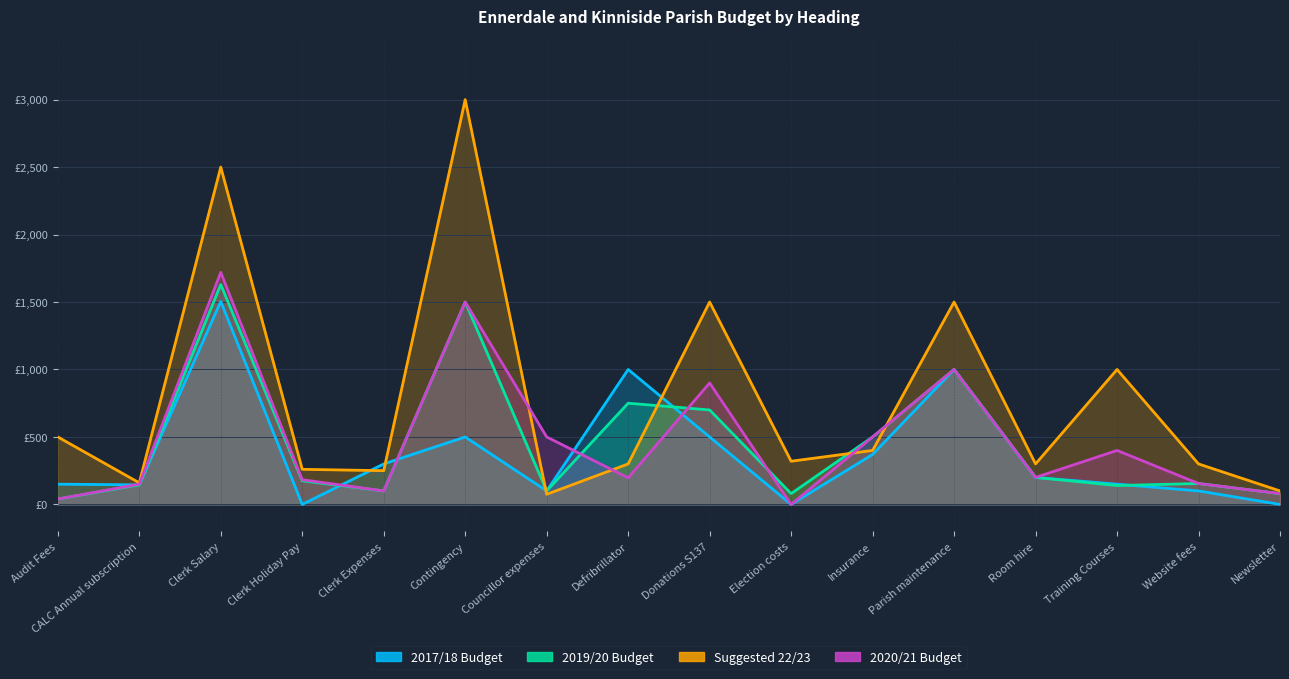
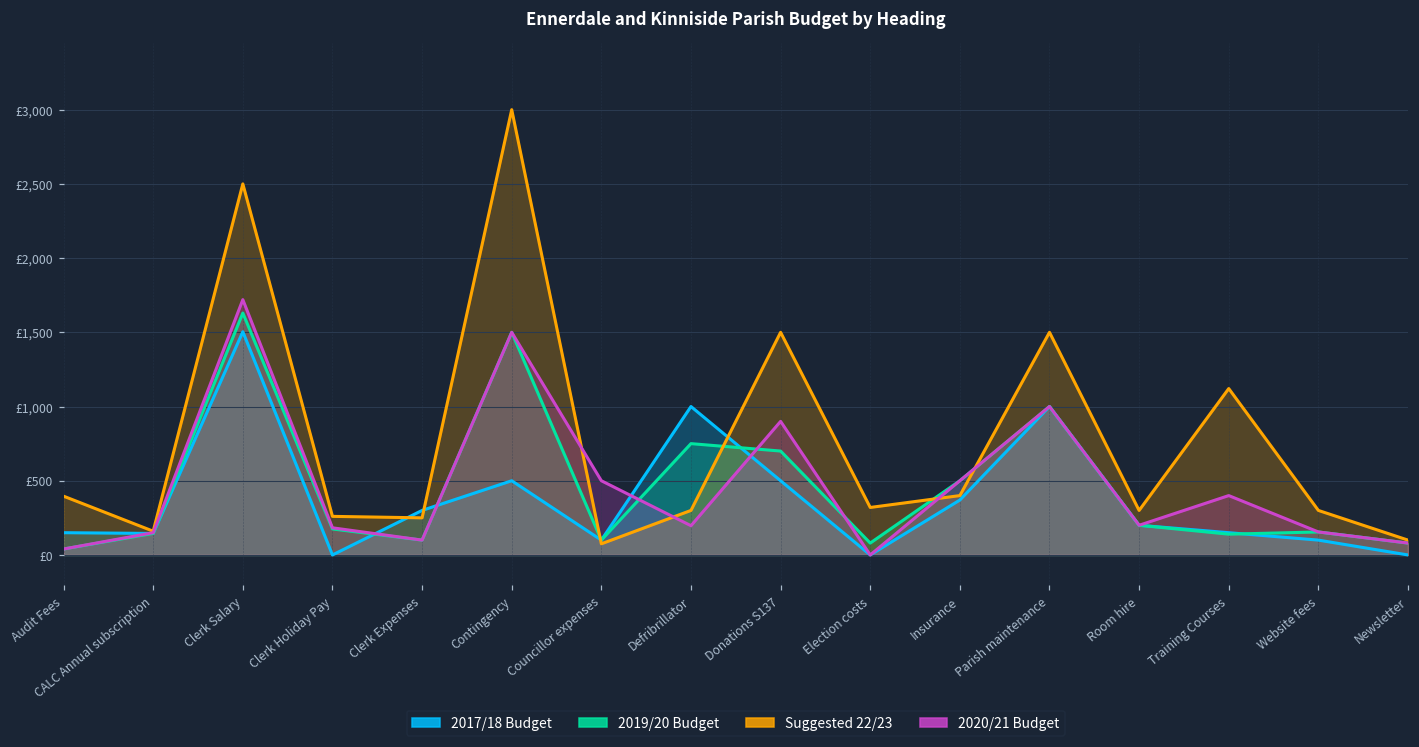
Suggested 22/23, Audit Fees: £500 -> £400
Suggested 22/23, Training Courses: £1,000 -> £1,120
